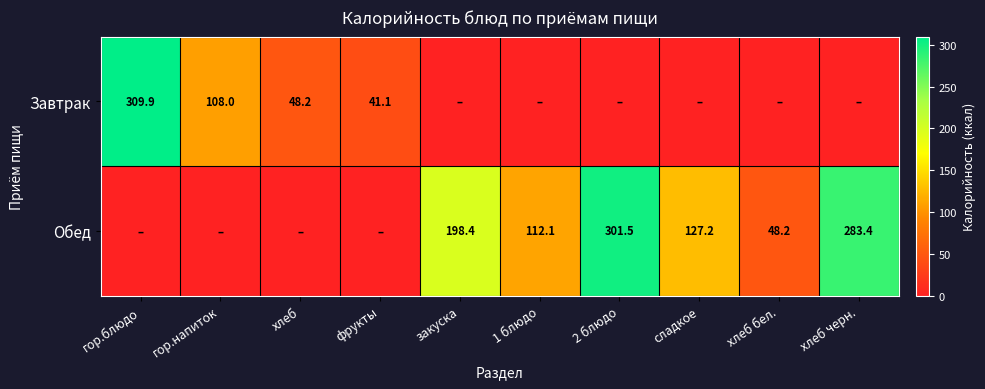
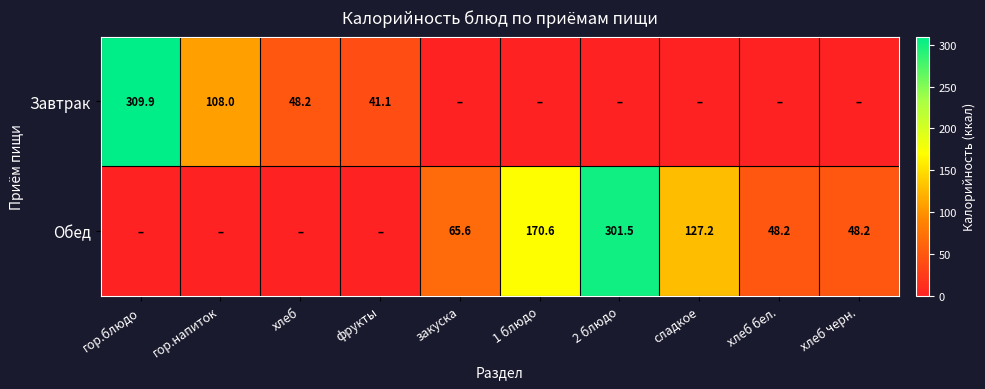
Обед, закуска: 198.4 -> 65.6
Обед, 1 блюдо: 112.1 -> 170.6
Обед, хлеб черн.: 283.4 -> 48.2
